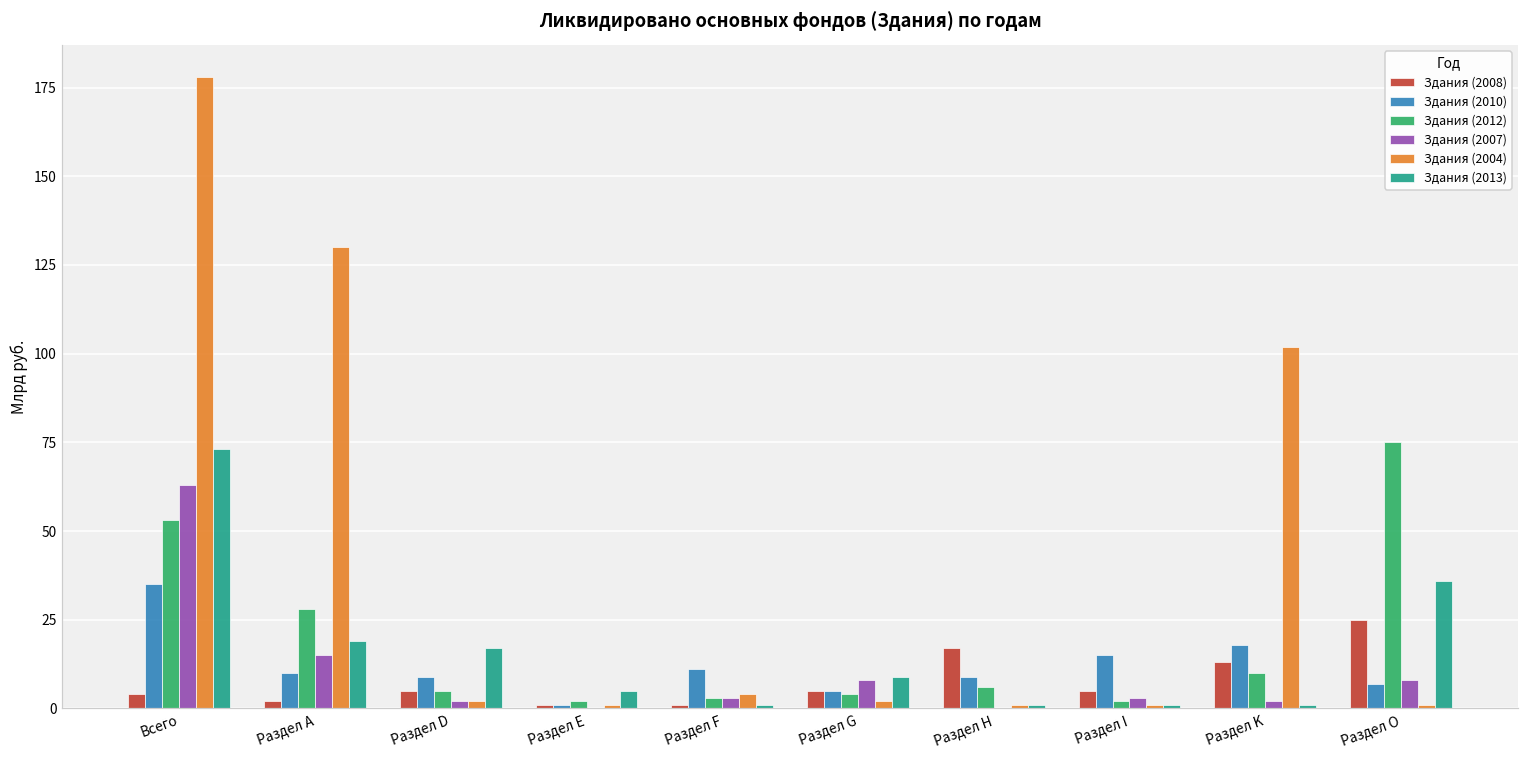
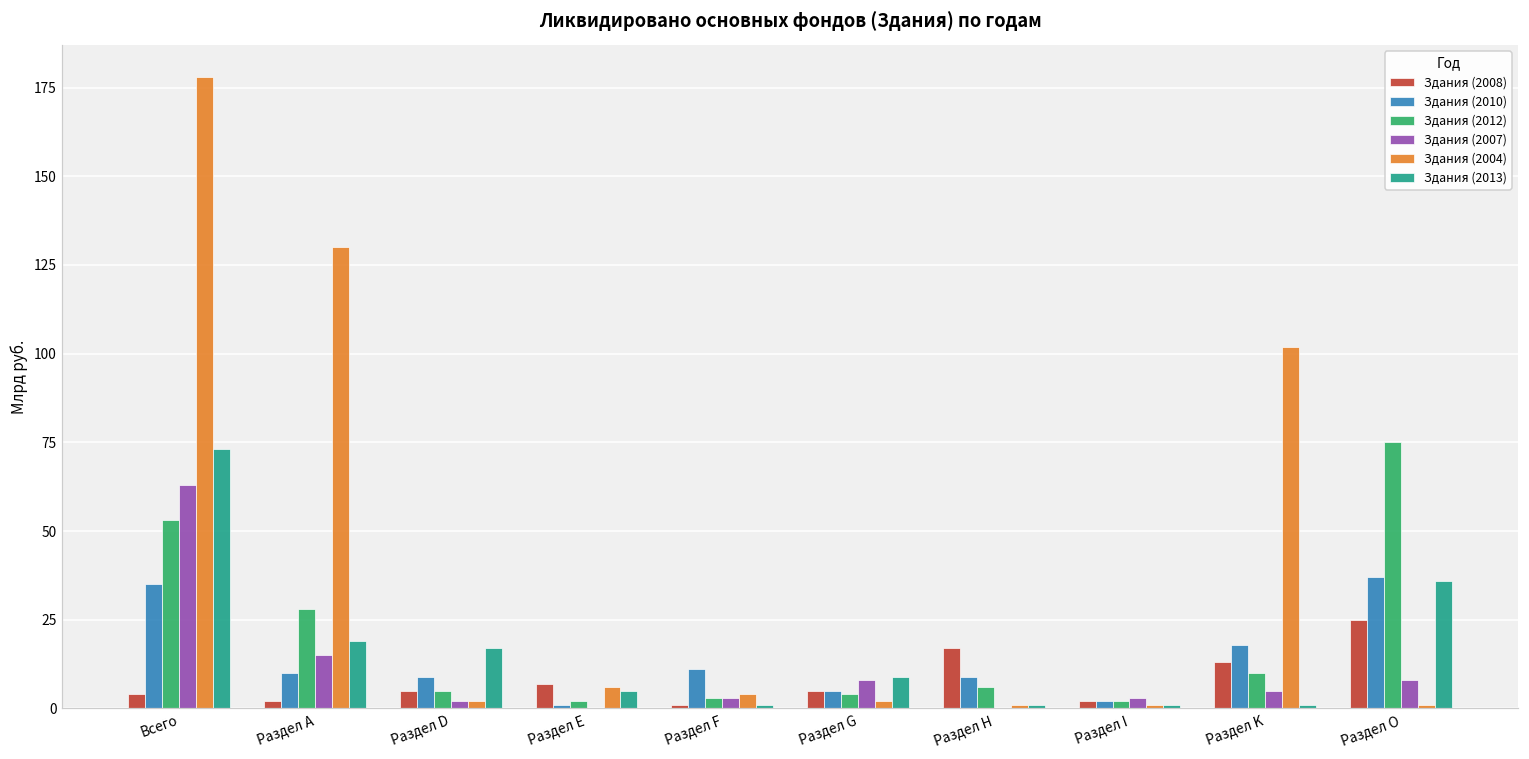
Здания (2008), Раздел Е: 1 -> 7
Здания (2004), Раздел Е: 1 -> 6
Здания (2008), Раздел I: 5 -> 2
Здания (2010), Раздел I: 15 -> 2
Здания (2007), Раздел K: 2 -> 5
Здания (2010), Раздел O: 7 -> 37
